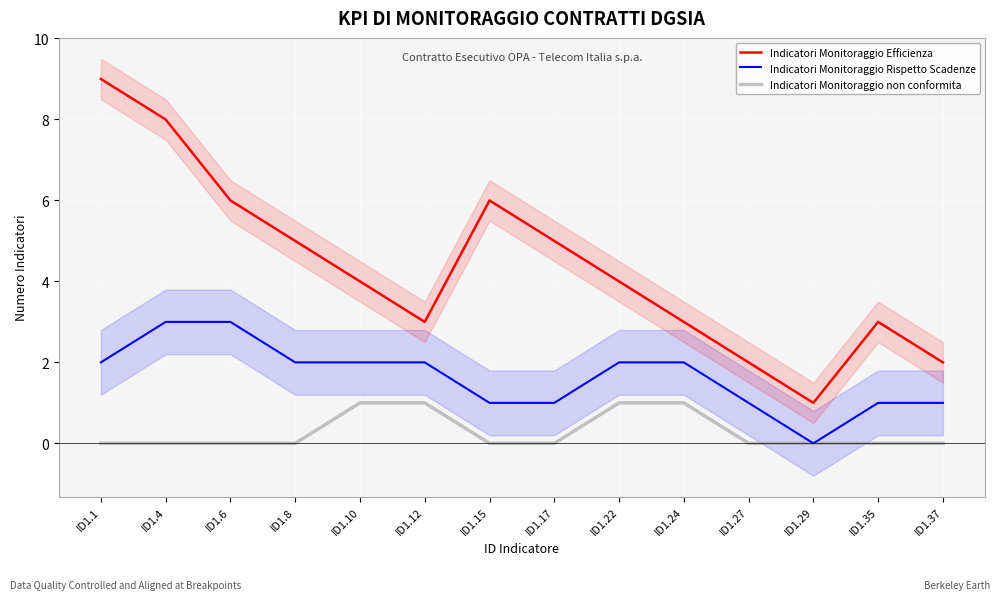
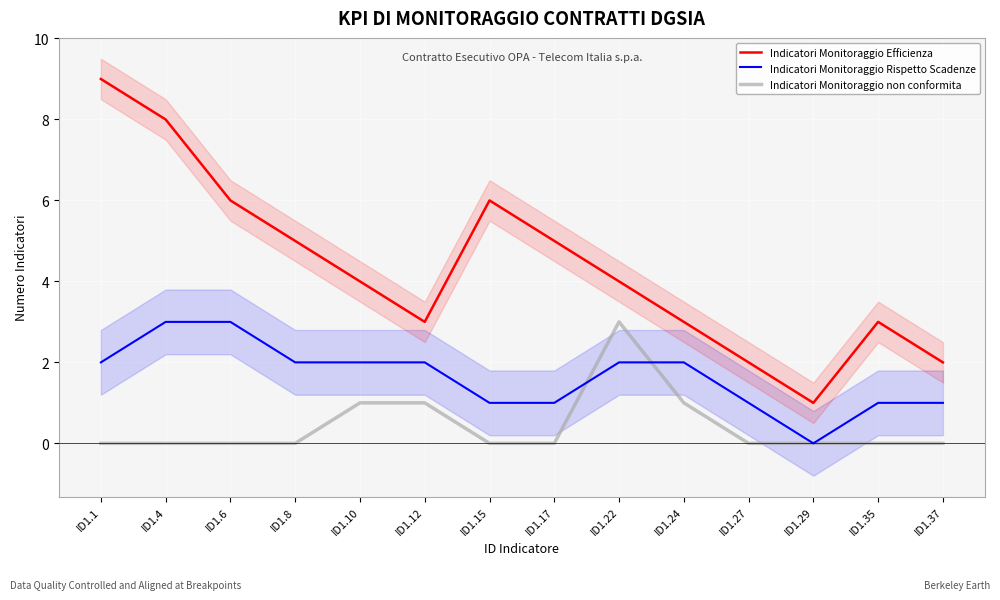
Indicatori Monitoraggio non conformita, ID1.22: 1 -> 3
